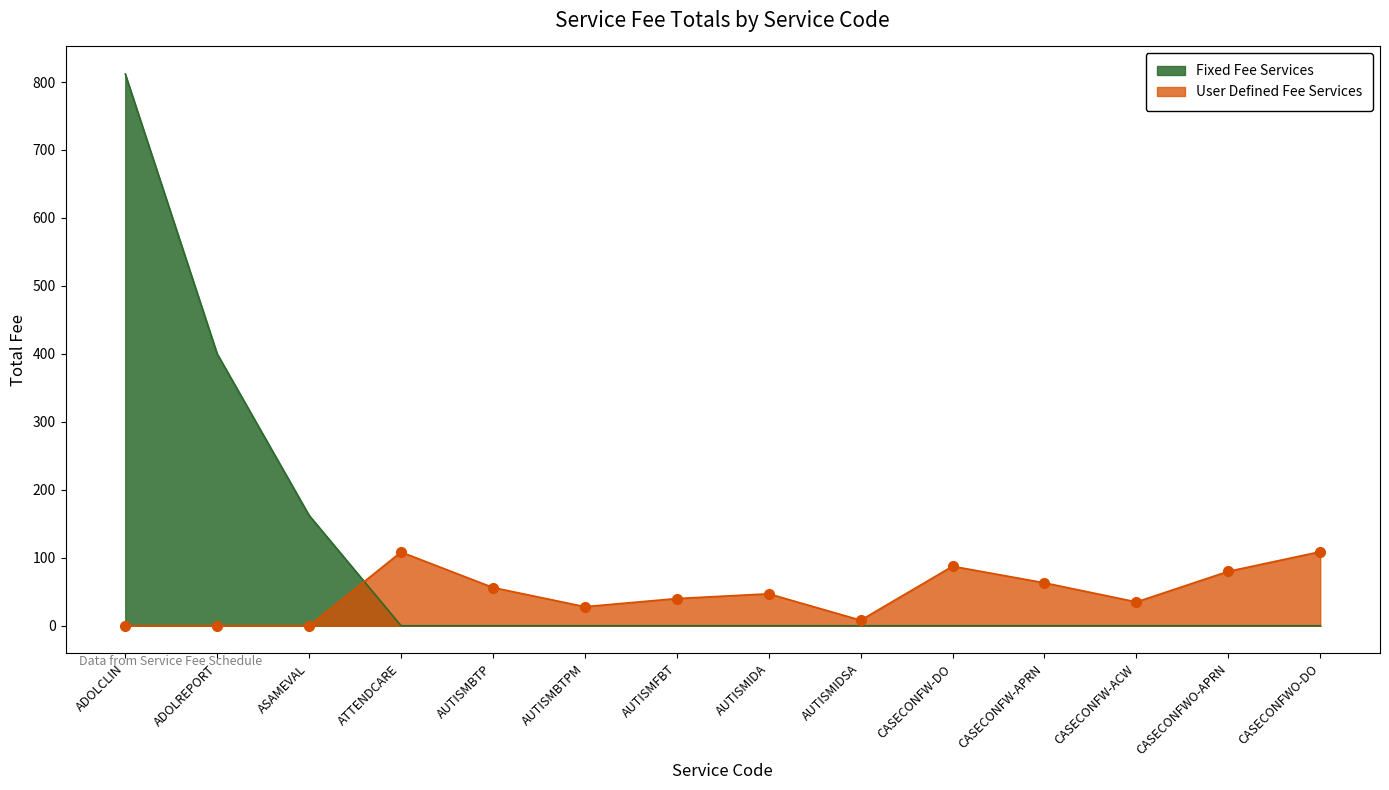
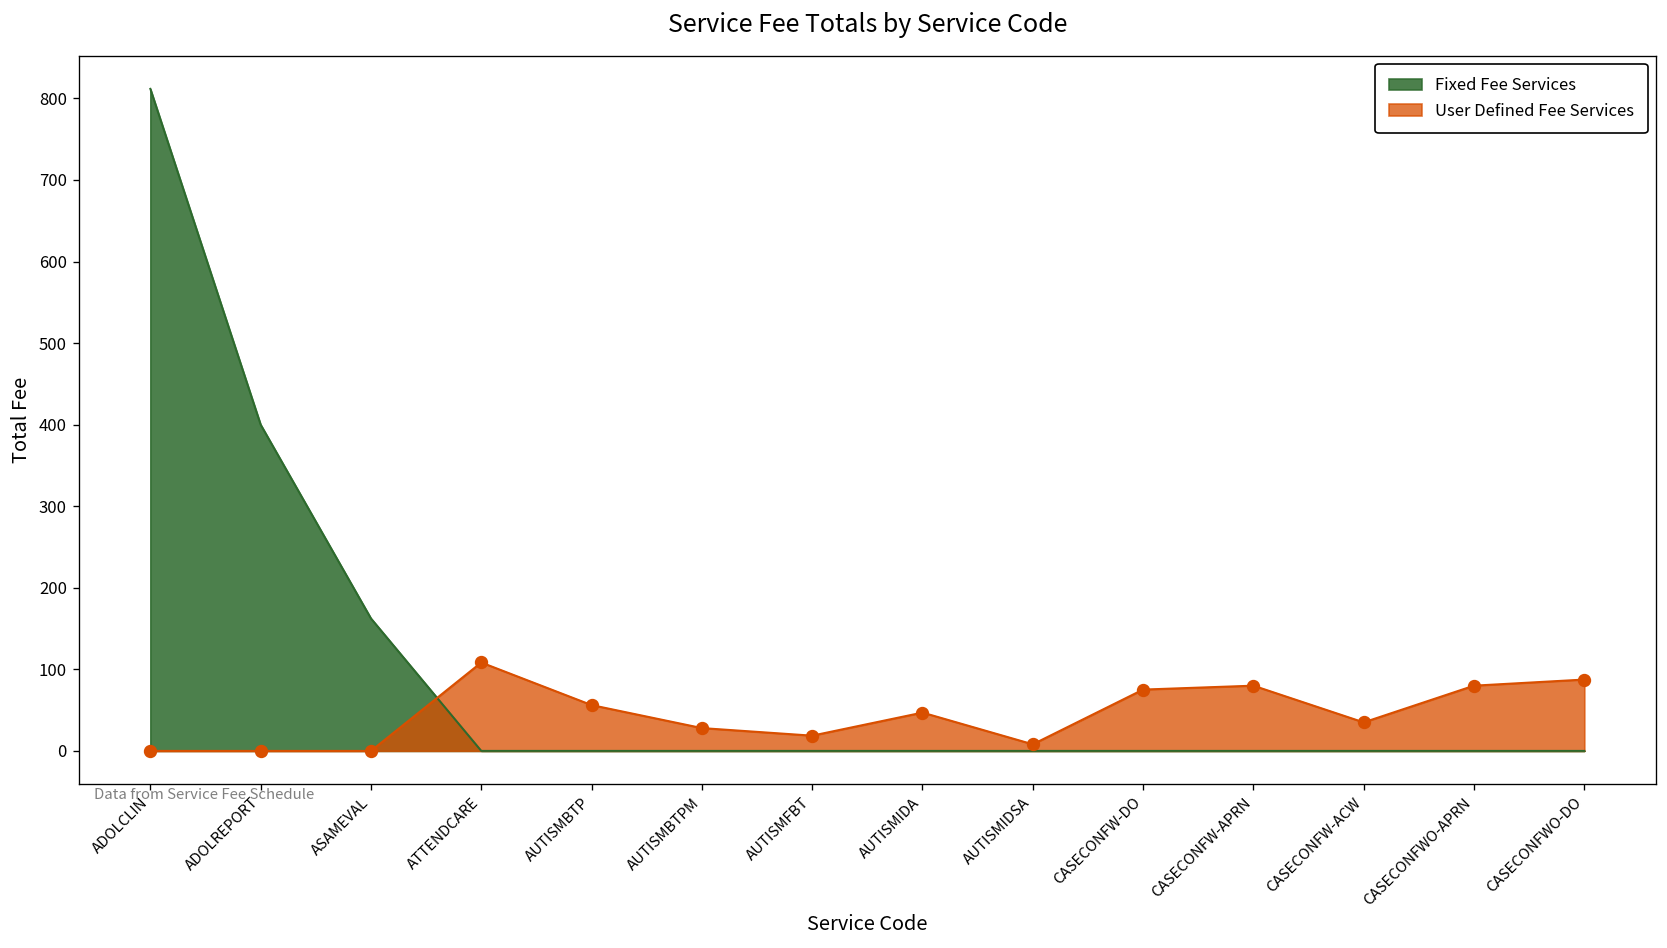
User Defined Fee Services, AUTISMFBT: 40 -> 20
User Defined Fee Services, CASECONFW-DO: 90 -> 80
User Defined Fee Services, CASECONFW-APRN: 60 -> 80
User Defined Fee Services, CASECONFWO-DO: 110 -> 90
